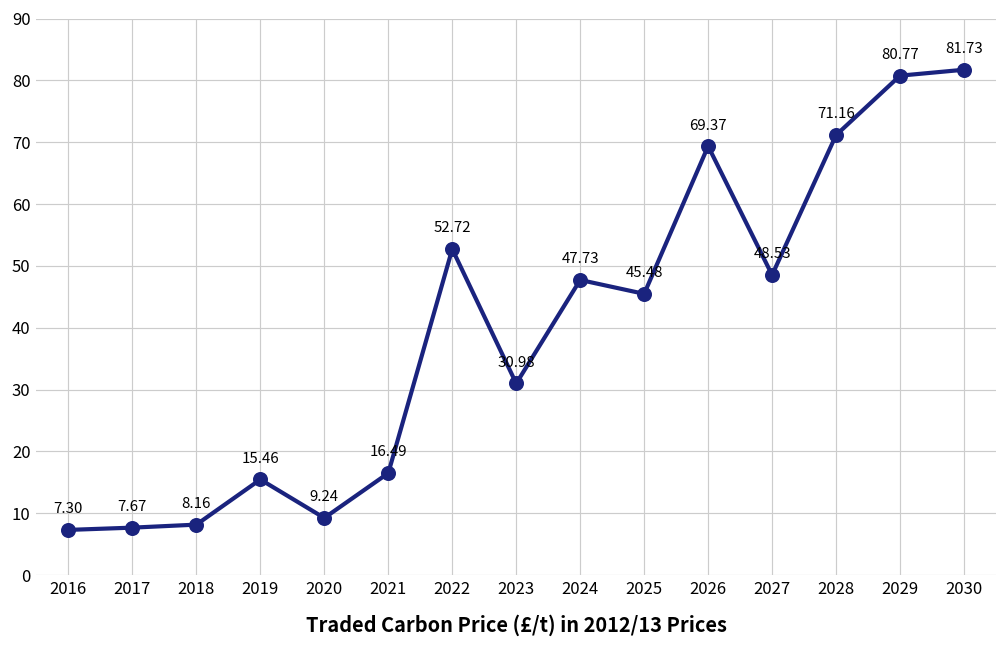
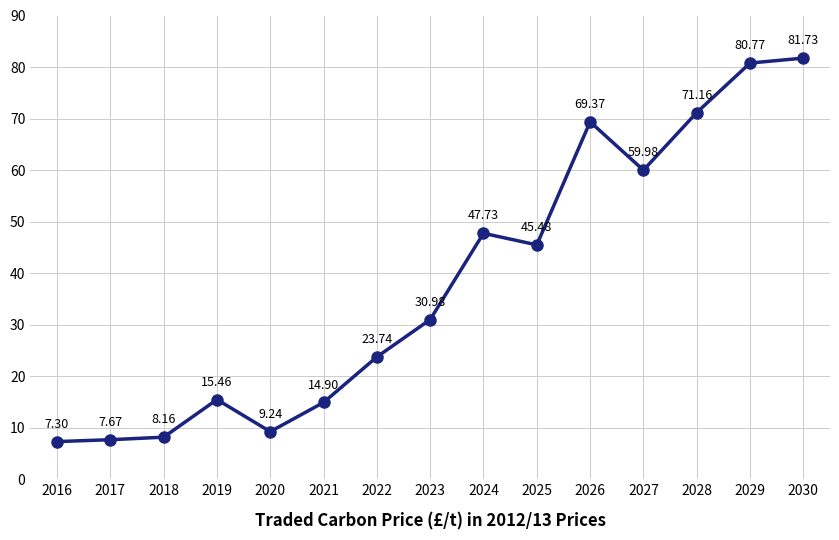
2021: 16.49 -> 14.90
2022: 52.72 -> 23.74
2027: 48.53 -> 59.98
